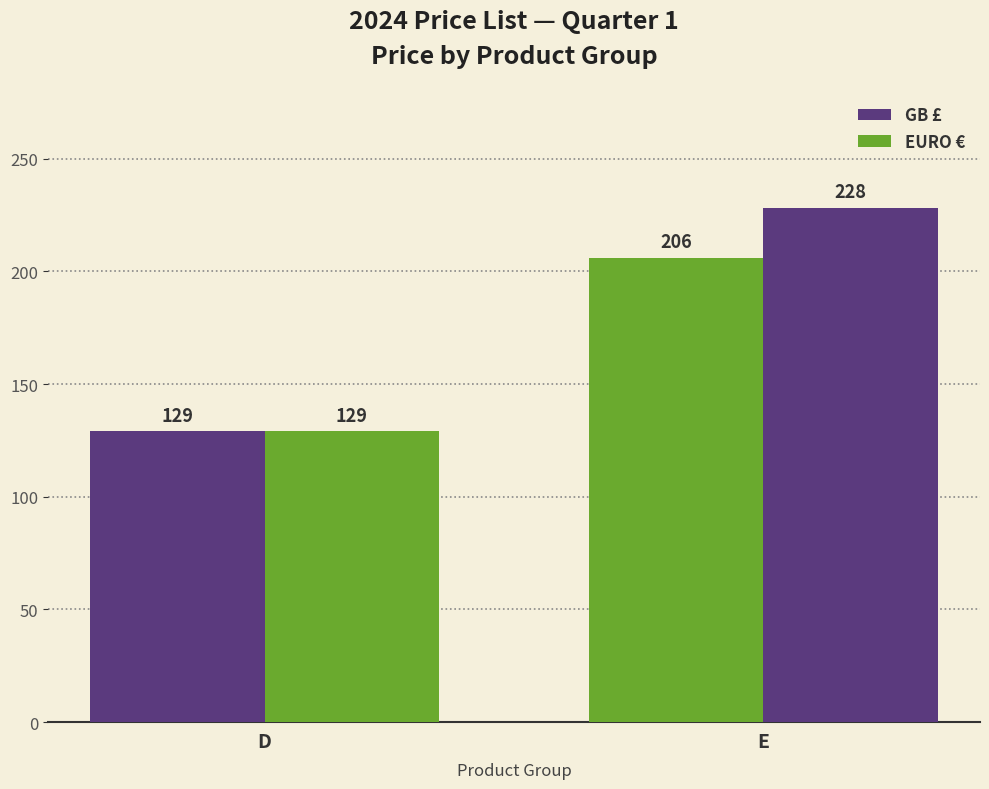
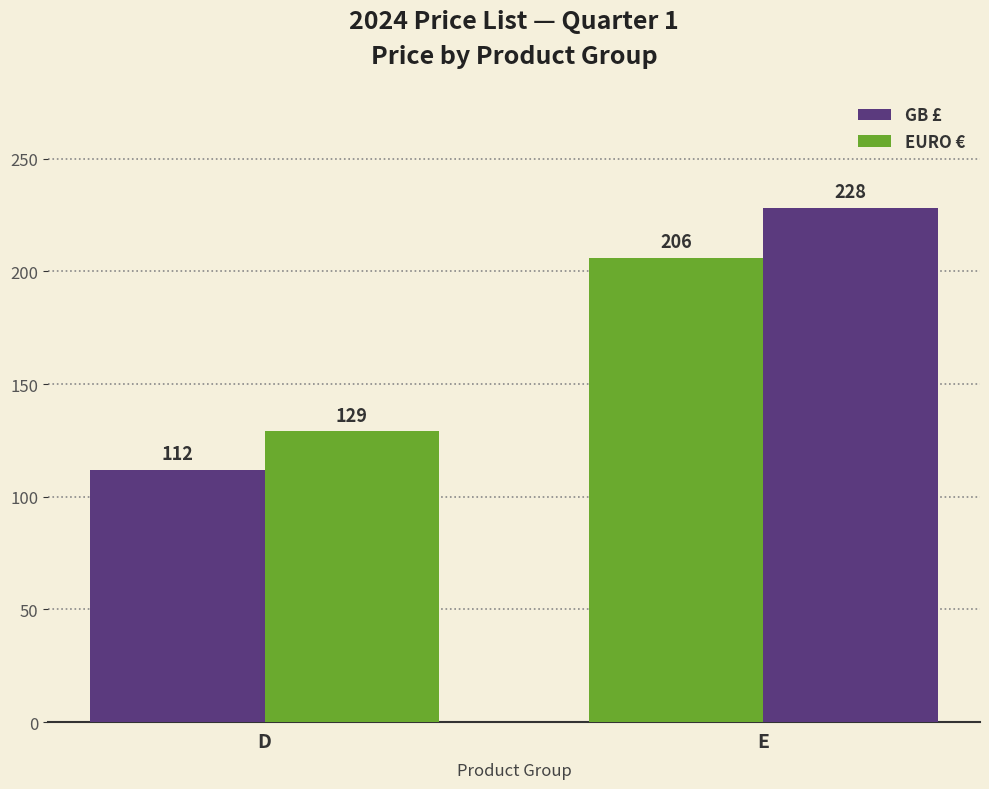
GB £, D: 129 -> 112
